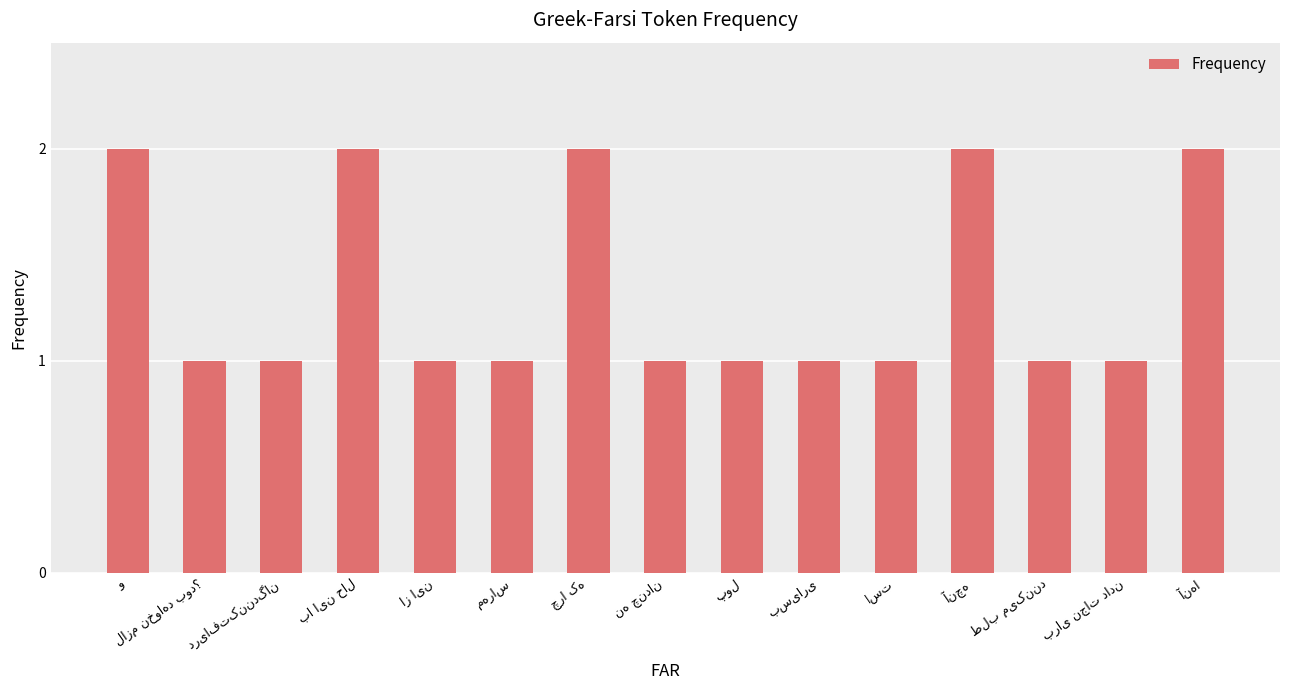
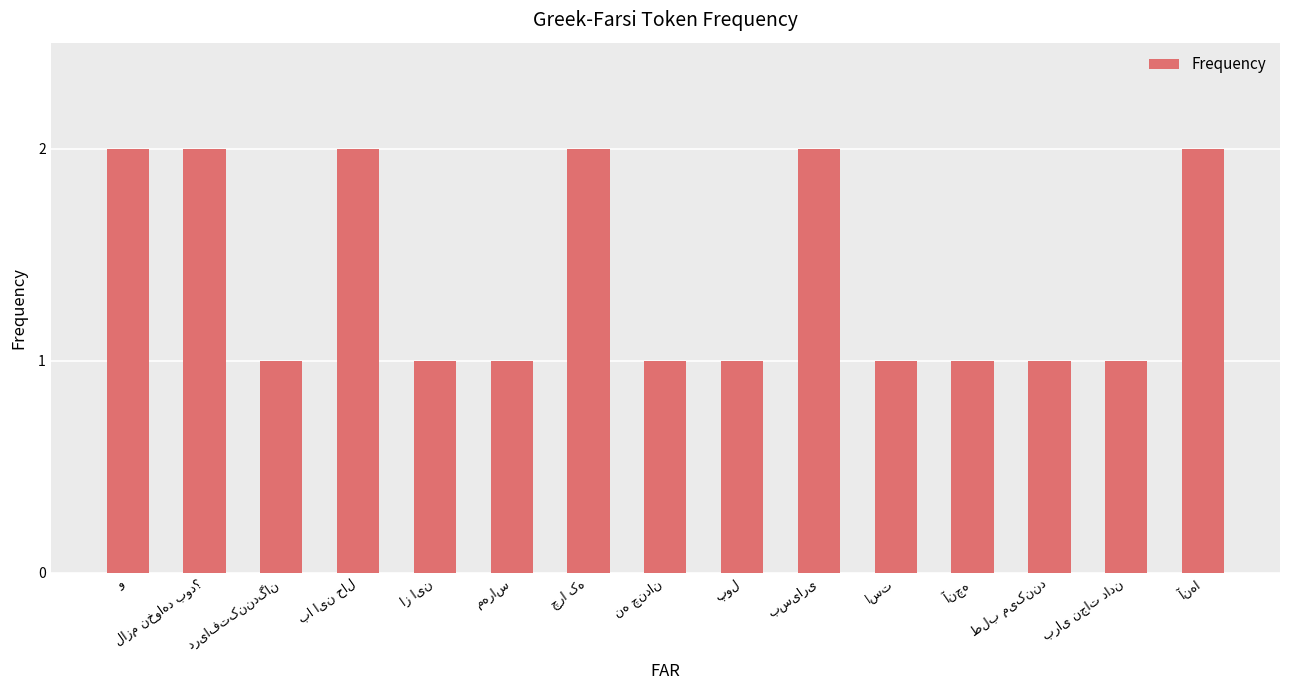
لازم نخواهد بود؟: 1 -> 2
بسیاری: 1 -> 2
آنچه: 2 -> 1
